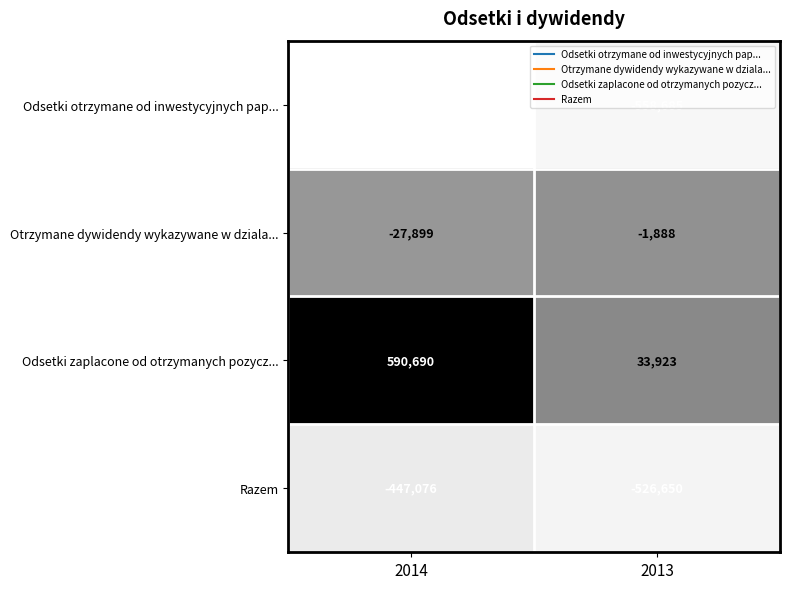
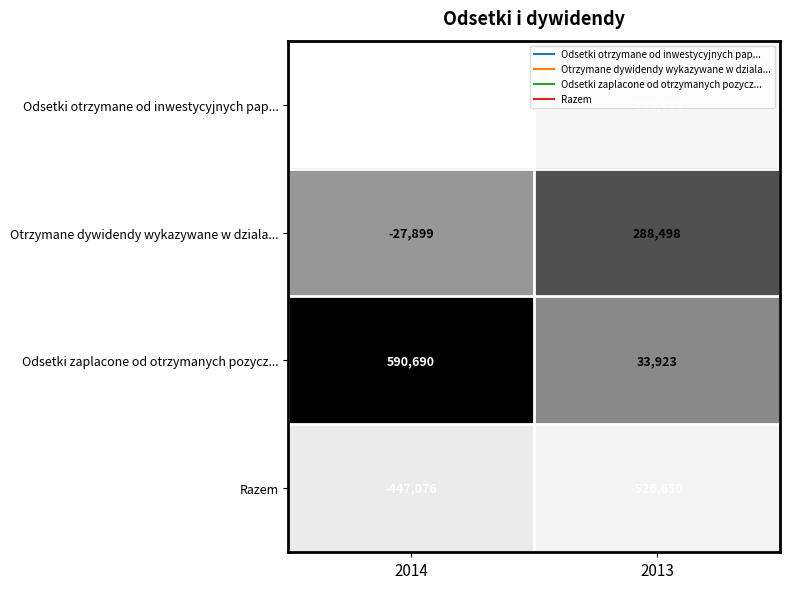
Otrzymane dywidendy wykazywane w dziala..., 2013: -1,888 -> 288,498
